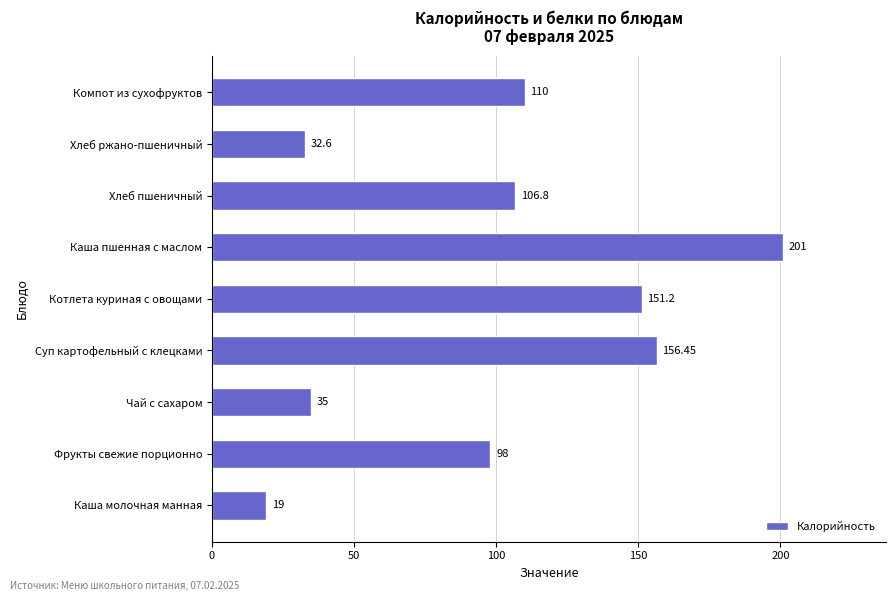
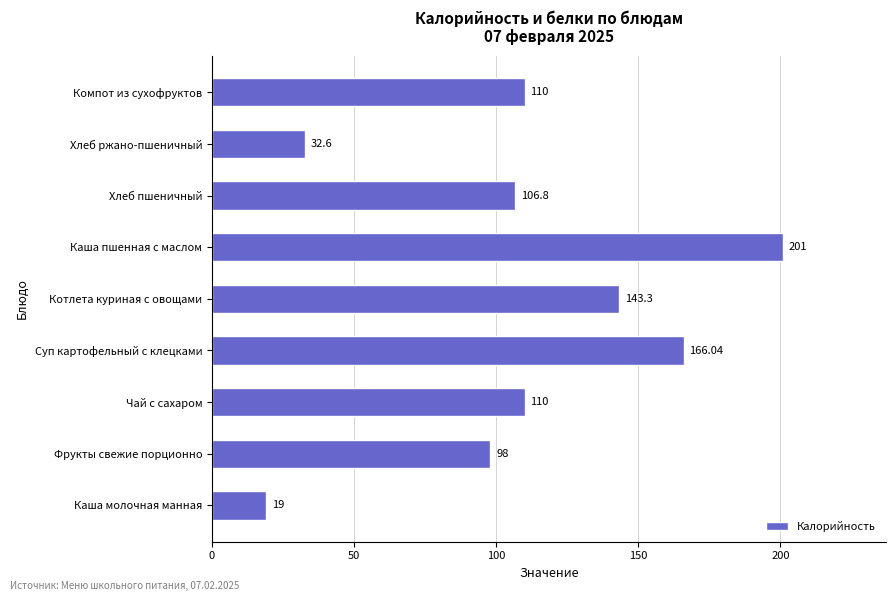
Котлета куриная с овощами: 151.2 -> 143.3
Суп картофельный с клецками: 156.45 -> 166.04
Чай с сахаром: 35 -> 110
